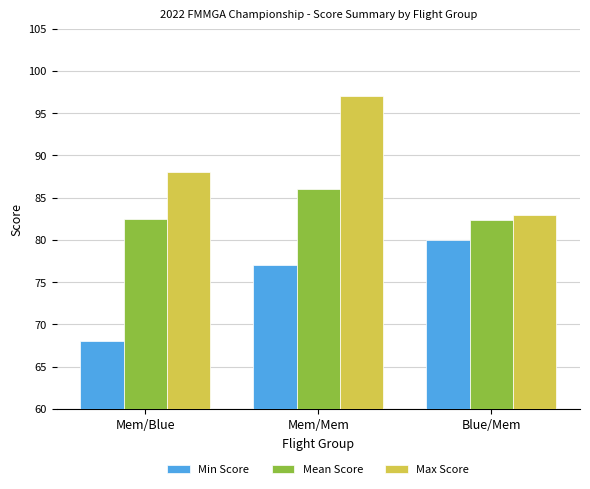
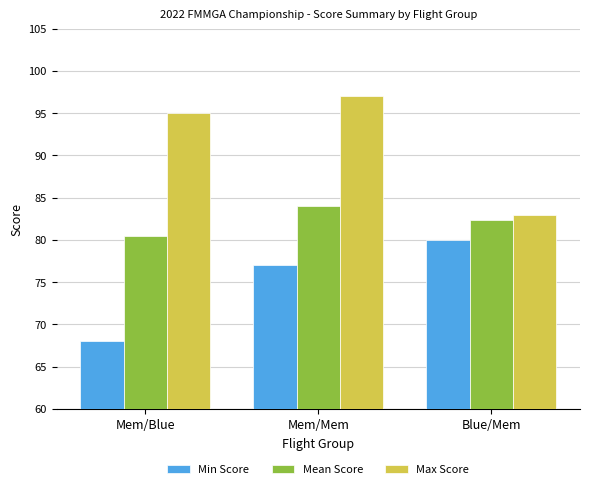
Mean Score, Mem/Blue: 82 -> 80
Max Score, Mem/Blue: 88 -> 95
Mean Score, Mem/Mem: 86 -> 84
